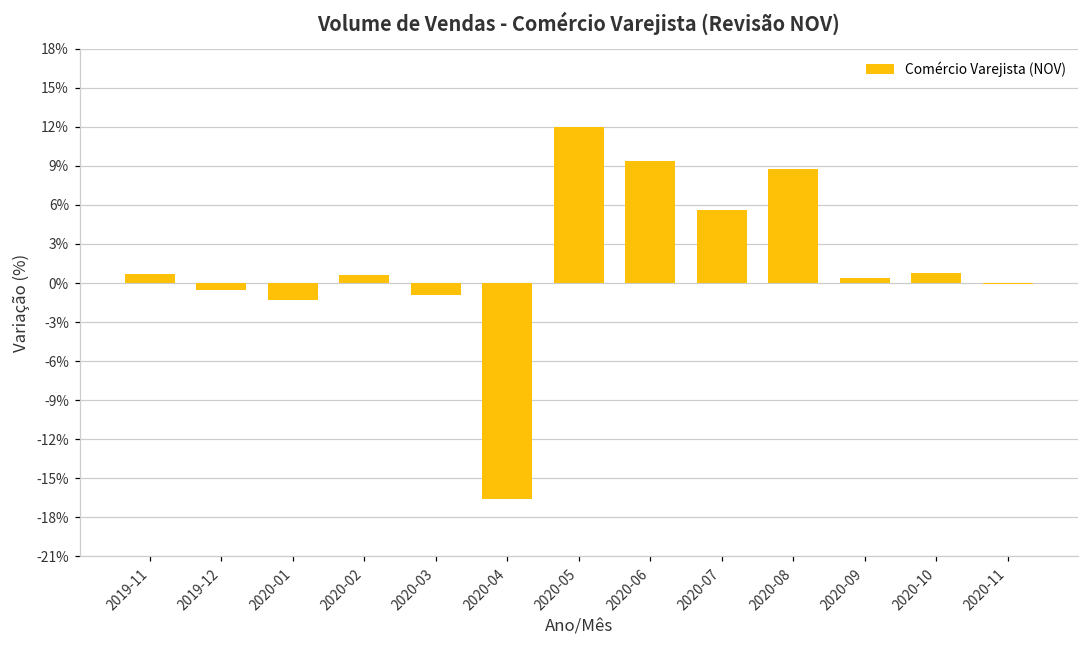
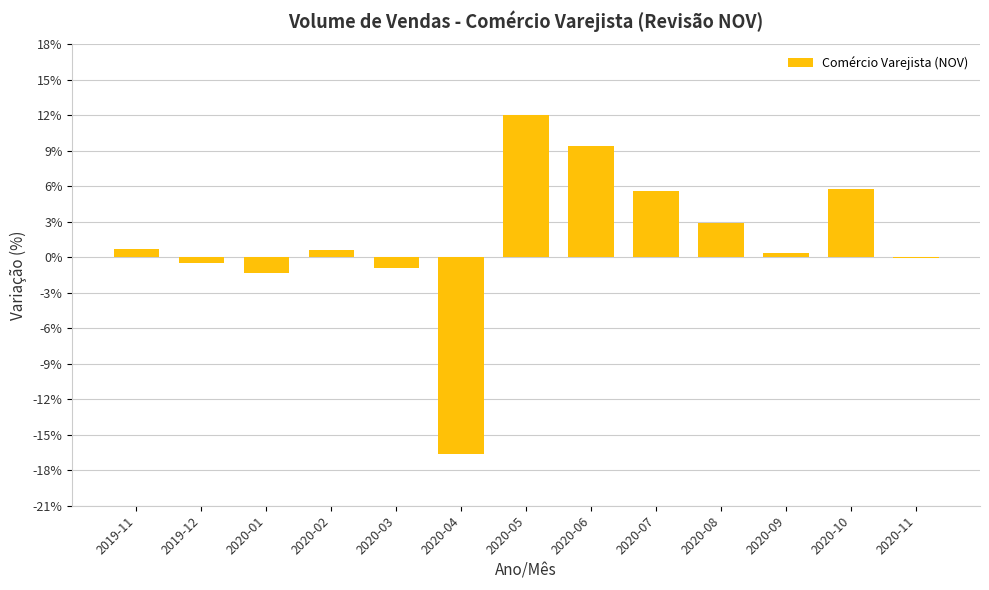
2020-08: 8.8% -> 2.9%
2020-10: 0.8% -> 5.8%
